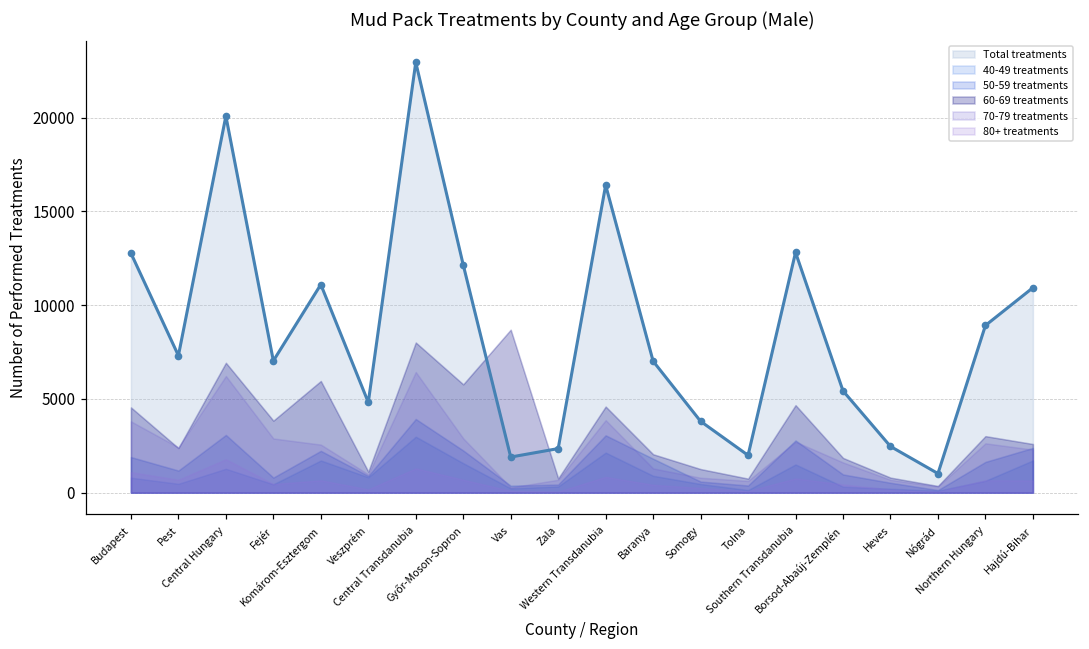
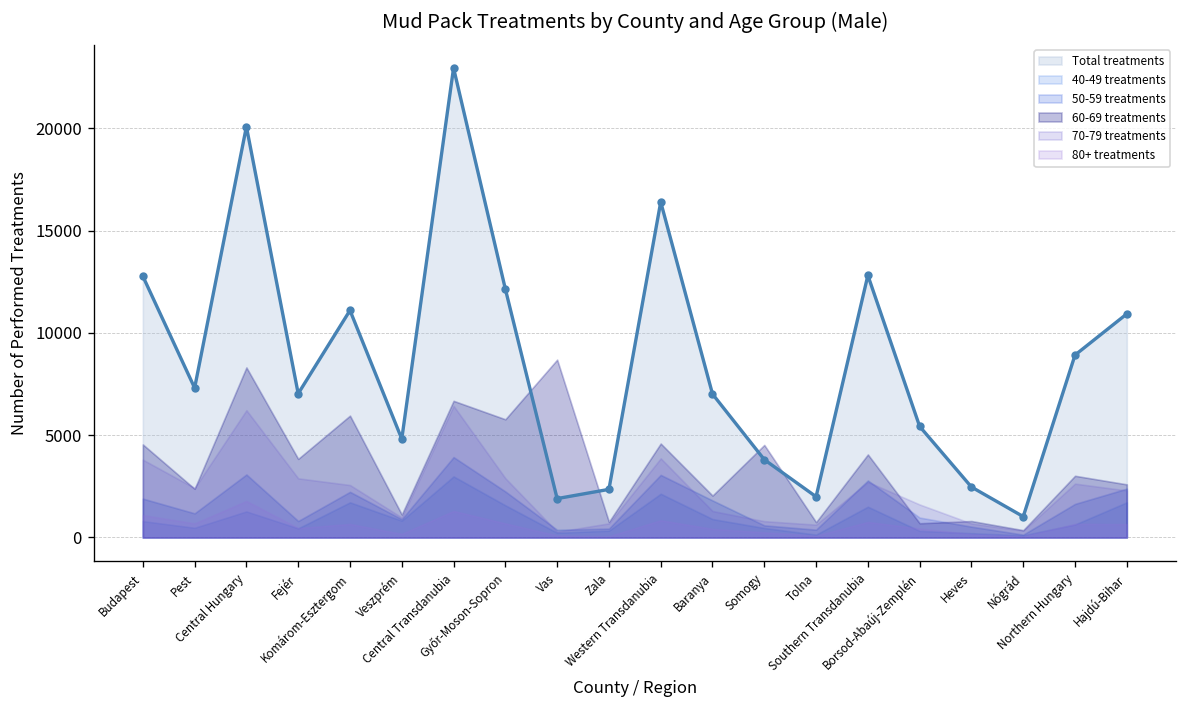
60-69 treatments, Central Hungary: 6900 -> 8300
60-69 treatments, Central Transdanubia: 8000 -> 6700
60-69 treatments, Somogy: 1300 -> 4500
60-69 treatments, Southern Transdanubia: 4700 -> 4100
60-69 treatments, Borsod-Abaúj-Zemplén: 1900 -> 700
